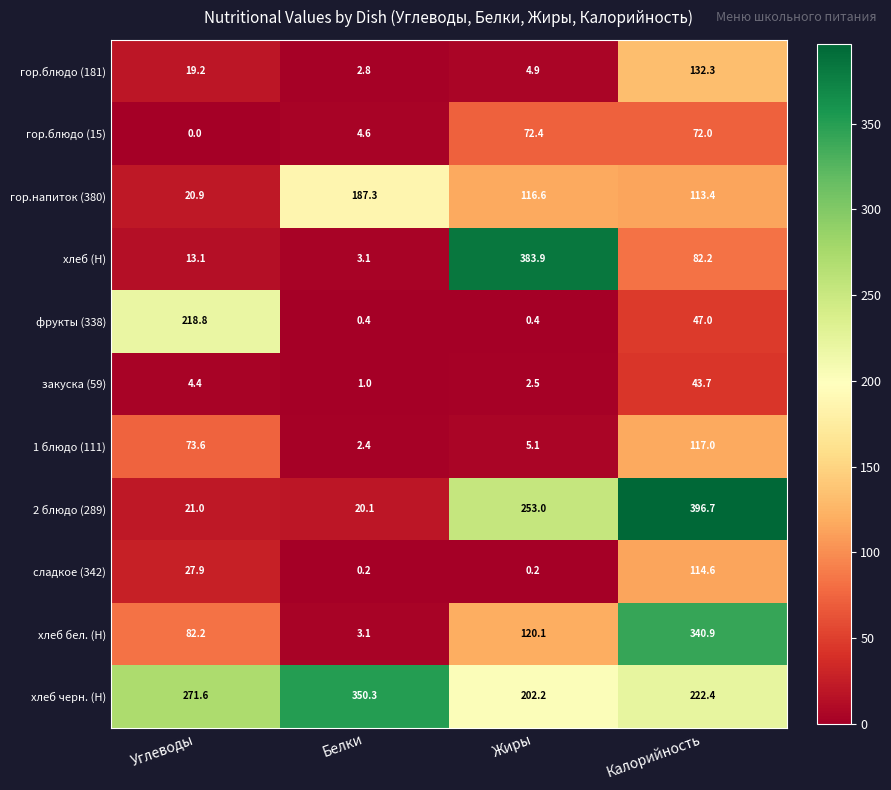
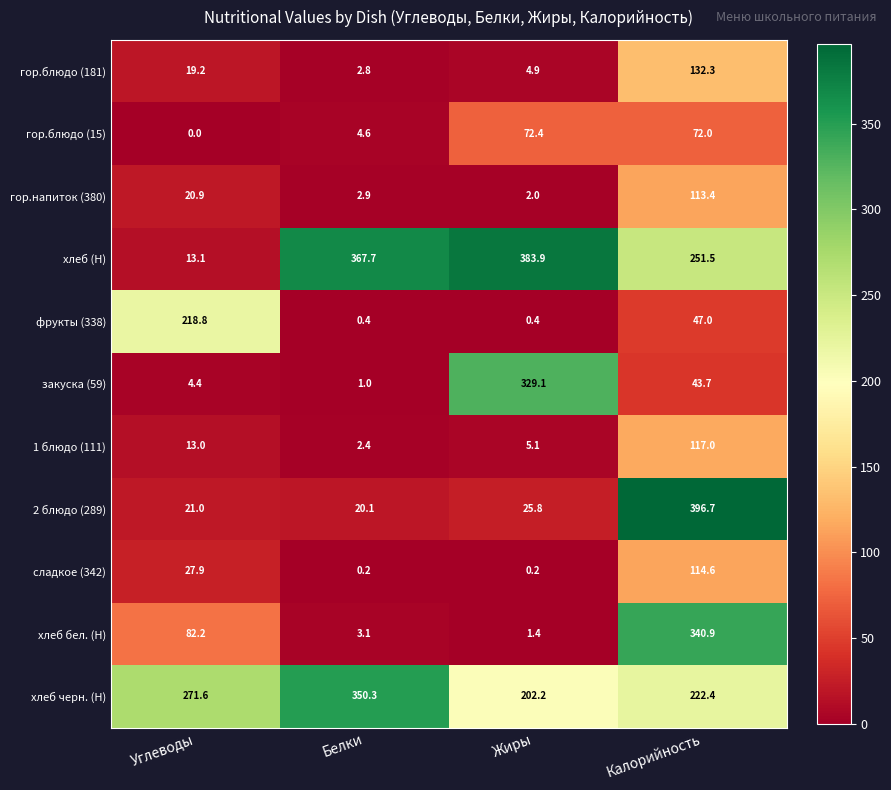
гор.напиток (380), Белки: 187.3 -> 2.9
гор.напиток (380), Жиры: 116.6 -> 2.0
хлеб (Н), Белки: 3.1 -> 367.7
хлеб (Н), Калорийность: 82.2 -> 251.5
закуска (59), Жиры: 2.5 -> 329.1
1 блюдо (111), Углеводы: 73.6 -> 13.0
2 блюдо (289), Жиры: 253.0 -> 25.8
хлеб бел. (Н), Жиры: 120.1 -> 1.4
